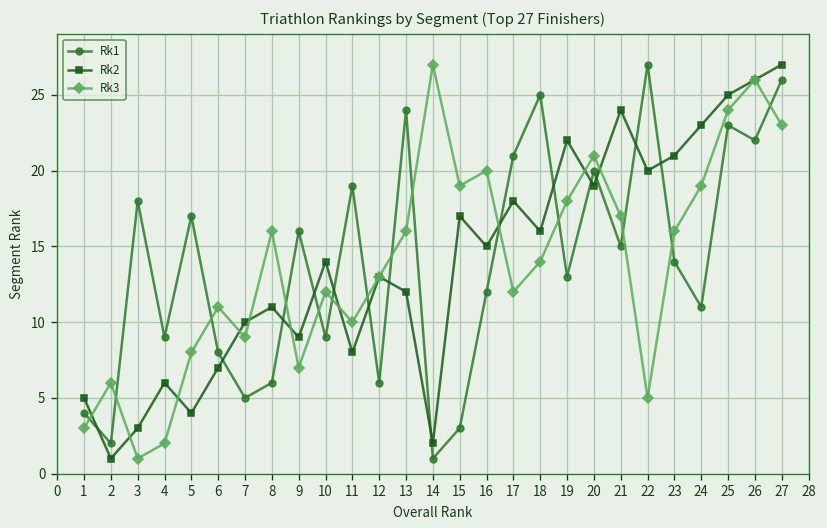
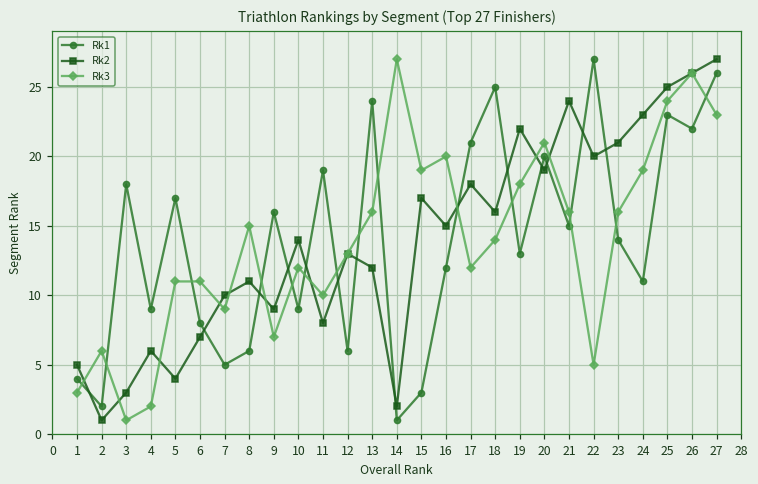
Rk3, 5: 8 -> 11
Rk3, 8: 16 -> 15
Rk3, 21: 17 -> 16
